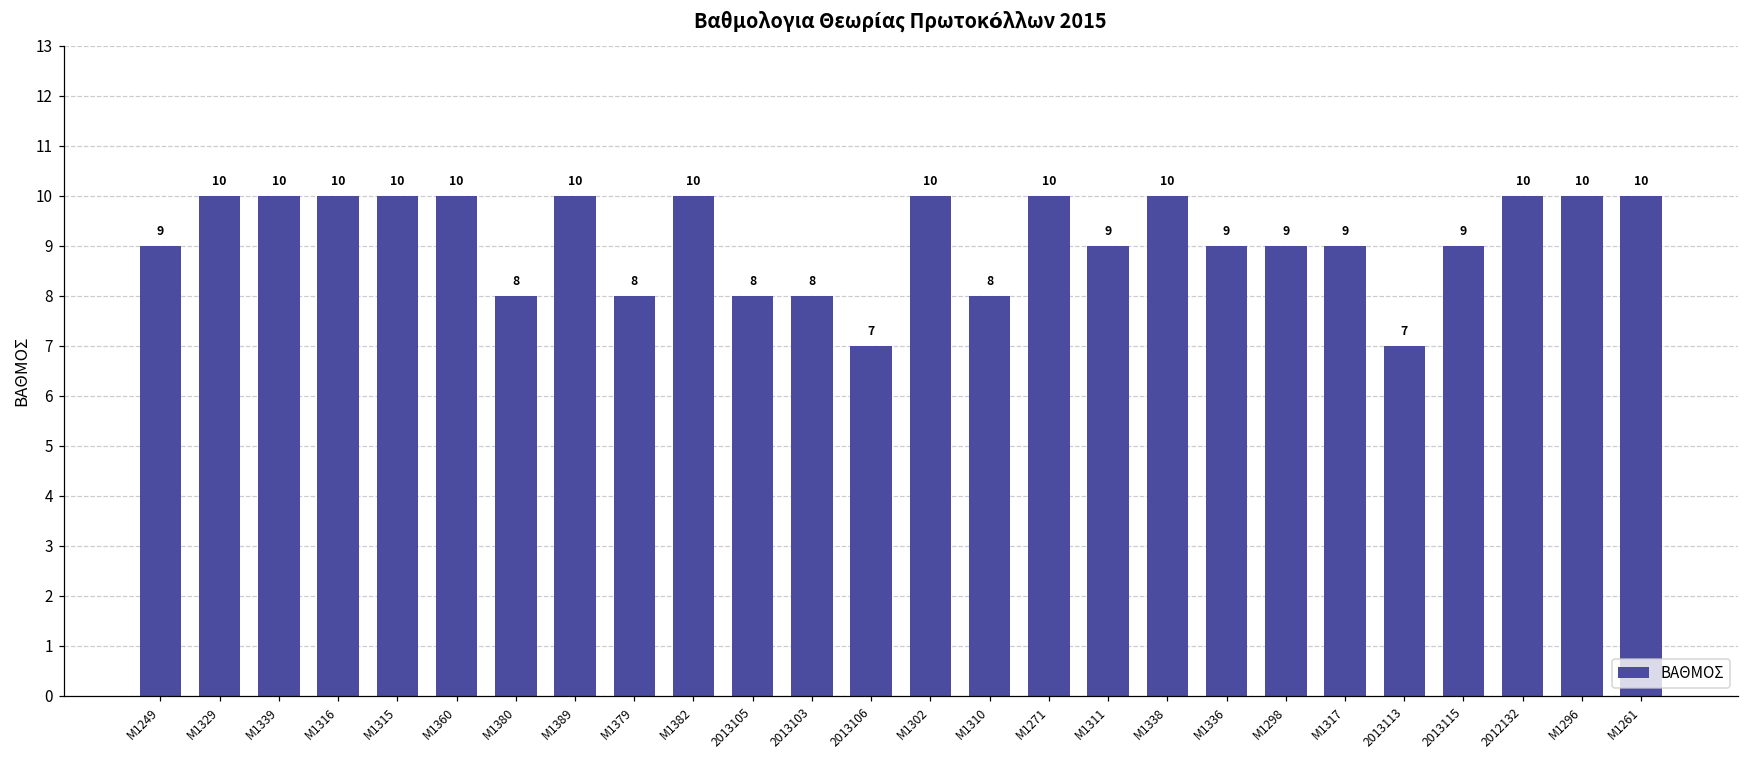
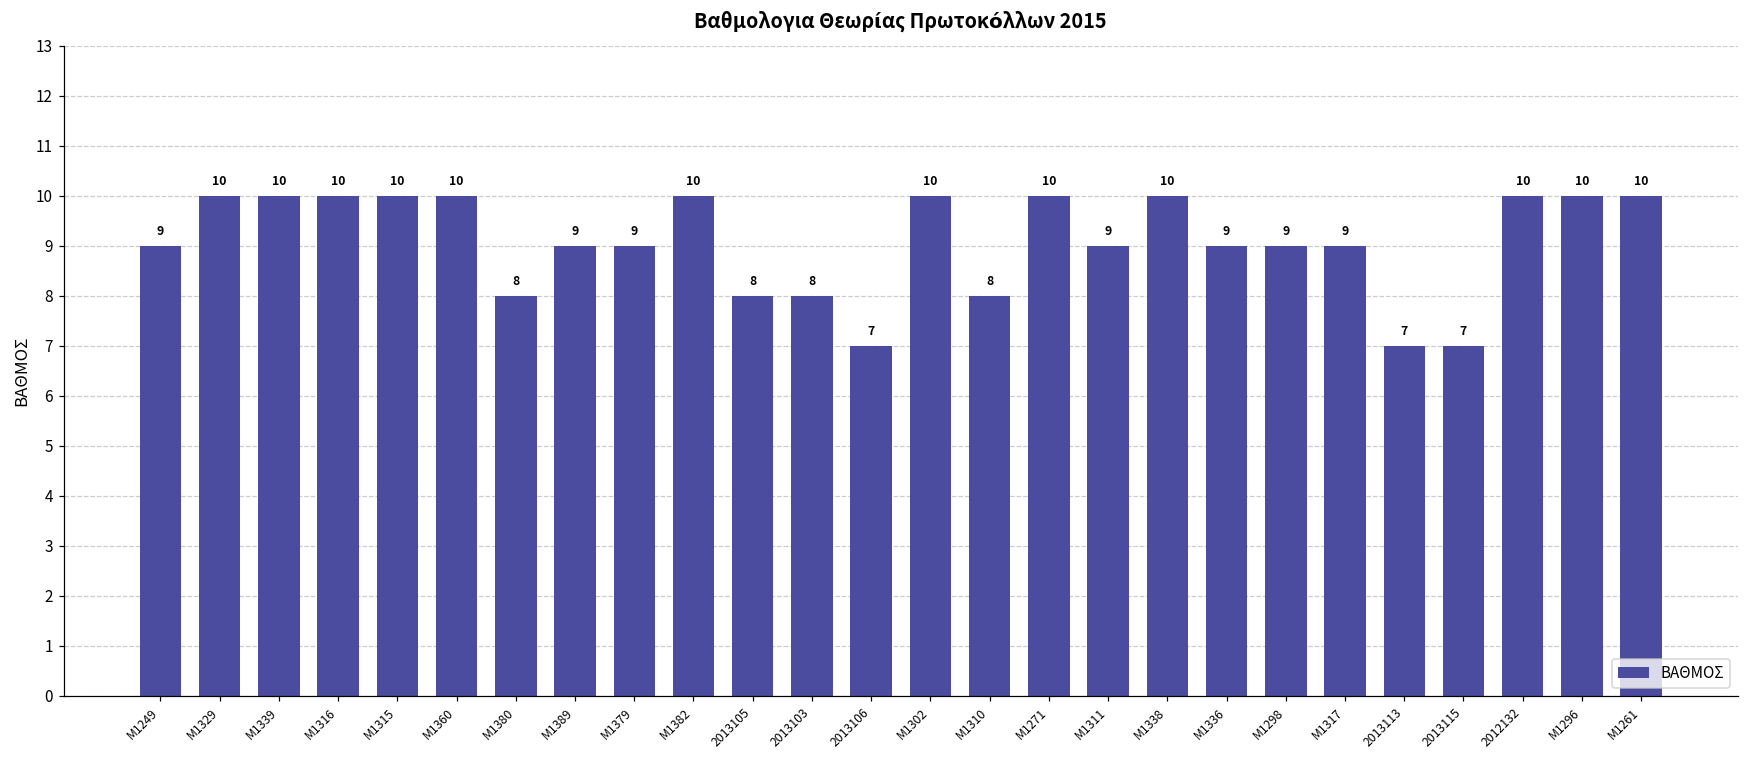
Μ1389: 10 -> 9
Μ1379: 8 -> 9
2013115: 9 -> 7
